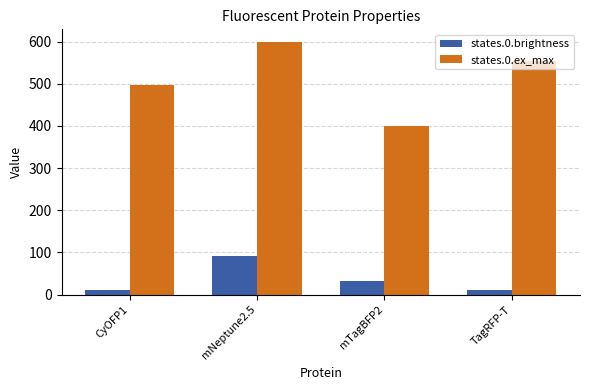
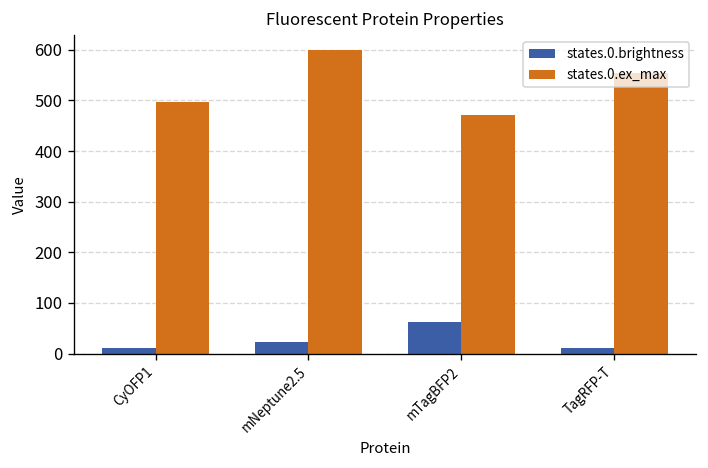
states.0.brightness, mNeptune2.5: 90 -> 20
states.0.brightness, mTagBFP2: 30 -> 60
states.0.ex_max, mTagBFP2: 400 -> 470
